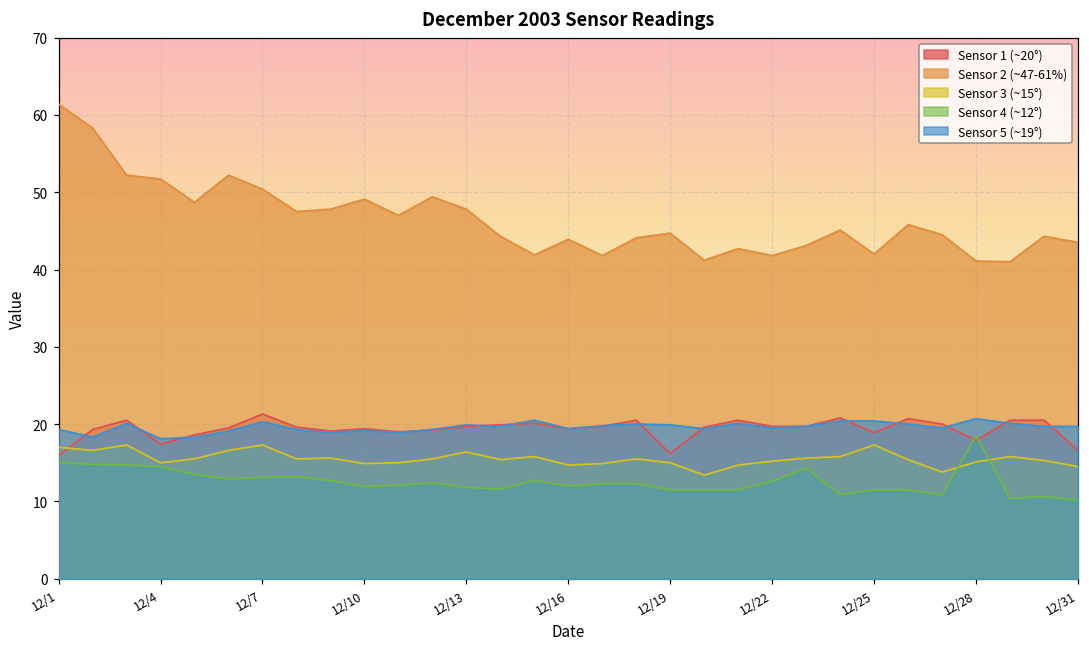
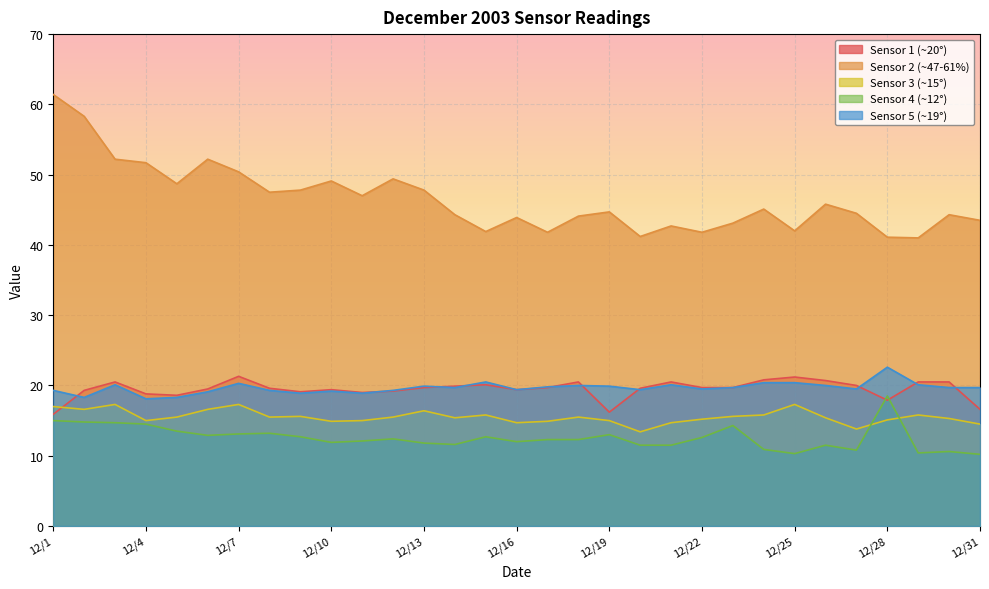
Sensor 1 (~20°), 12/4: 17 -> 19
Sensor 4 (~12°), 12/19: 12 -> 13
Sensor 1 (~20°), 12/25: 19 -> 21
Sensor 4 (~12°), 12/25: 12 -> 10
Sensor 5 (~19°), 12/28: 21 -> 23
